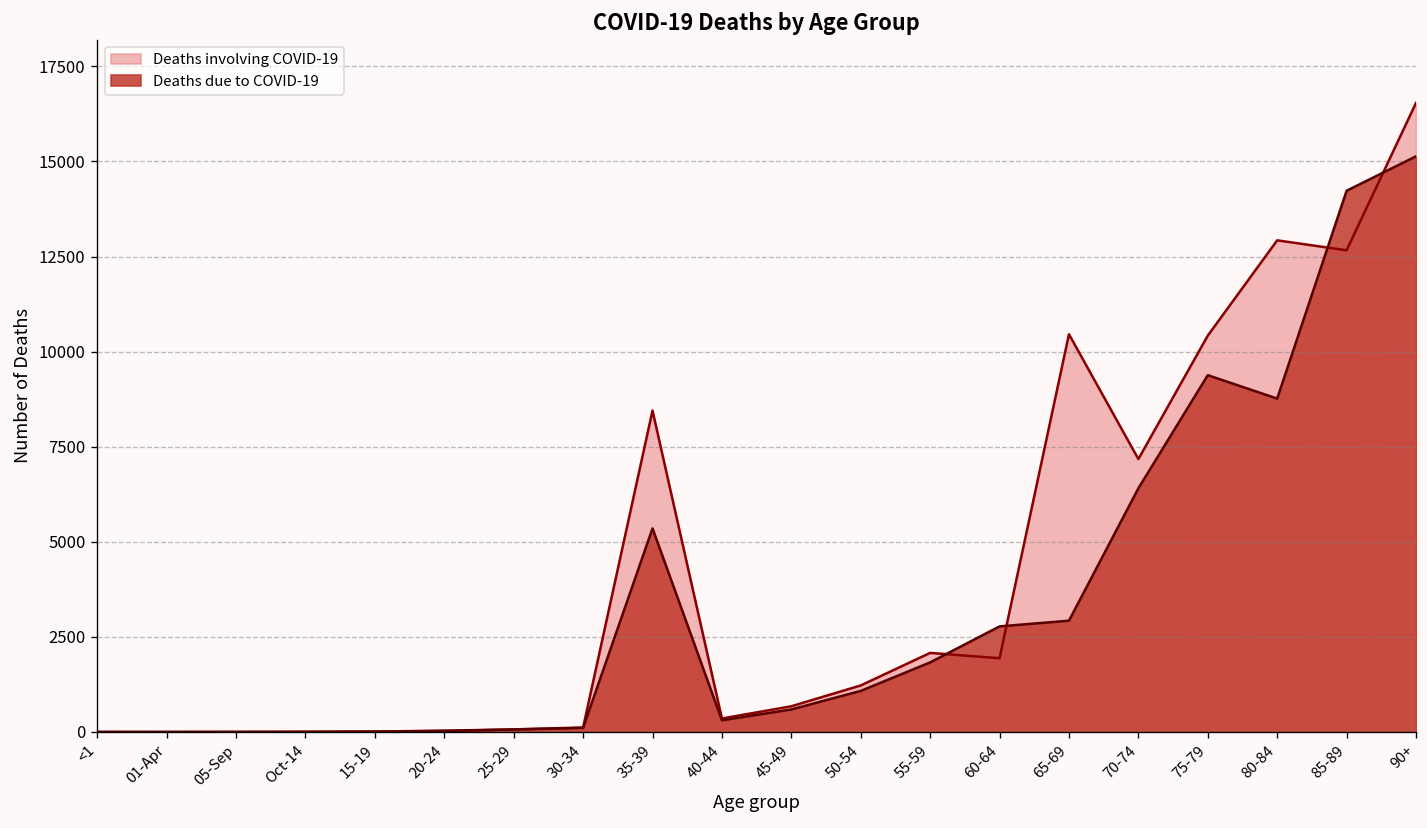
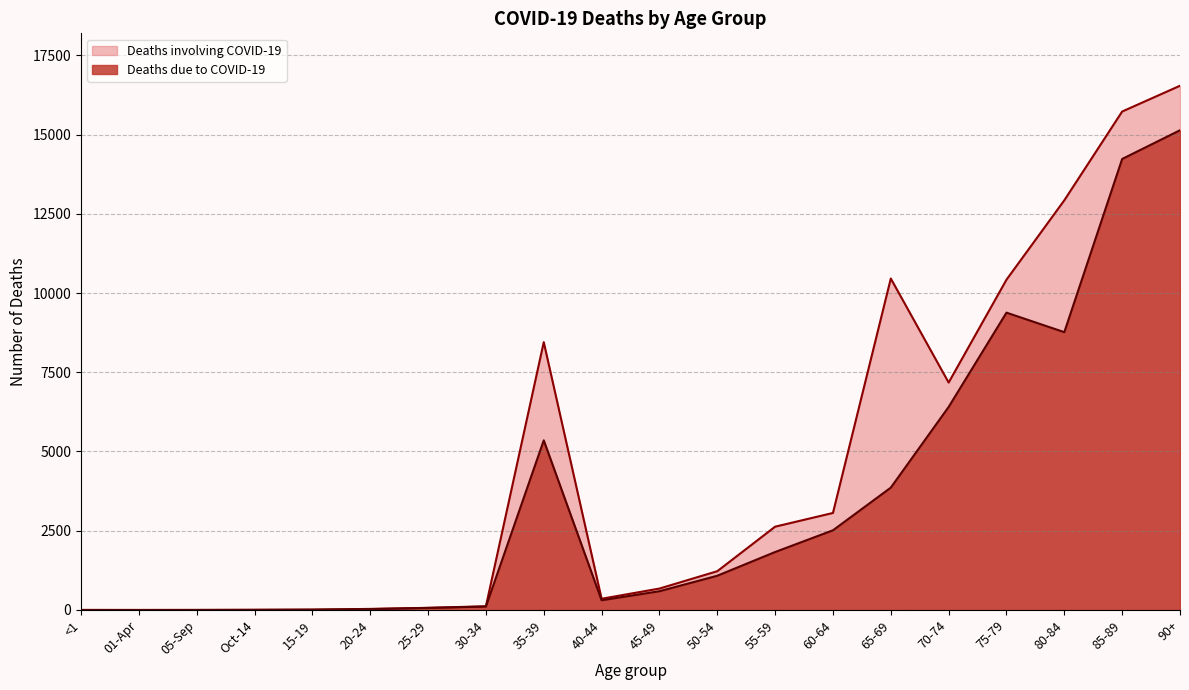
Deaths involving COVID-19, 55-59: 2100 -> 2600
Deaths involving COVID-19, 60-64: 1900 -> 3100
Deaths due to COVID-19, 60-64: 2800 -> 2500
Deaths due to COVID-19, 65-69: 2900 -> 3900
Deaths involving COVID-19, 85-89: 12700 -> 15700
